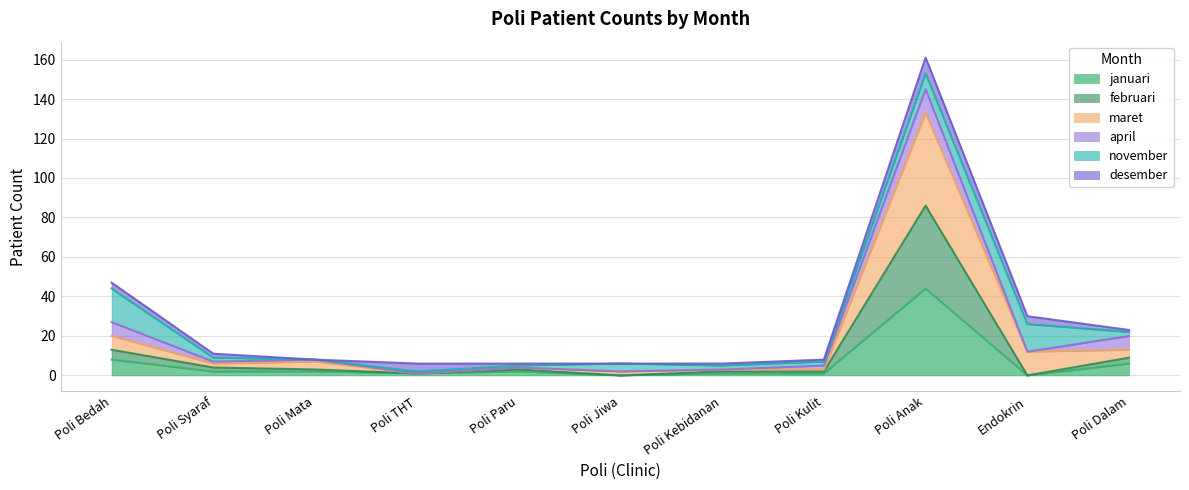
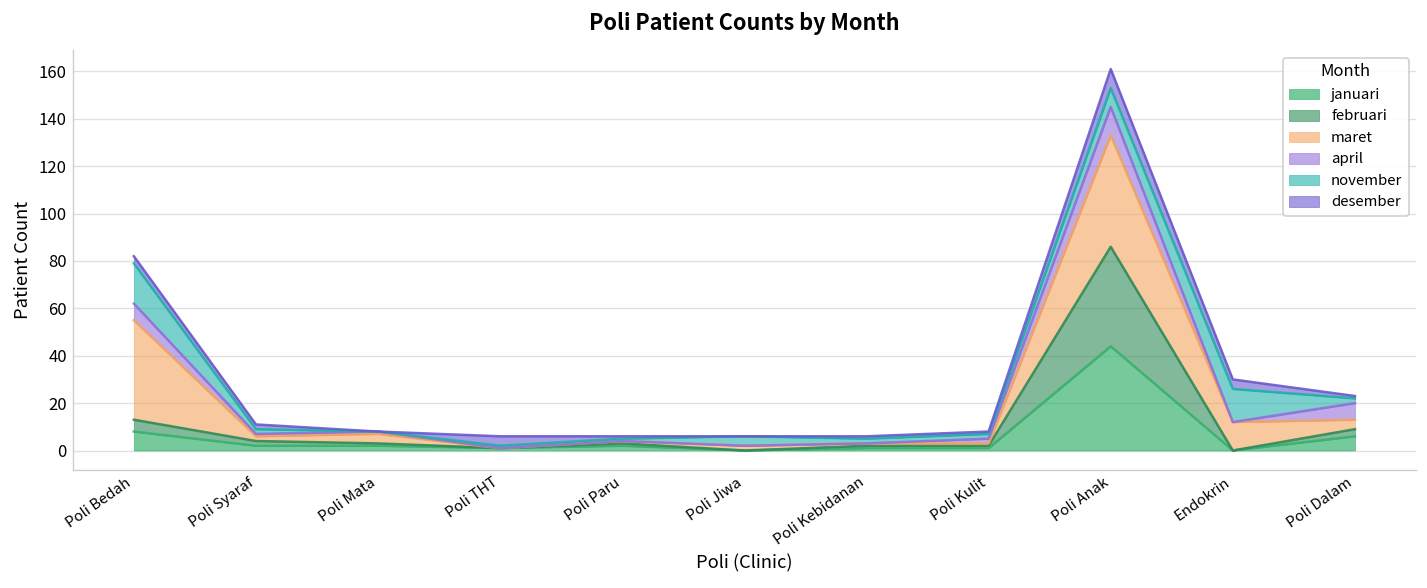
maret, Poli Bedah: 7 -> 42
